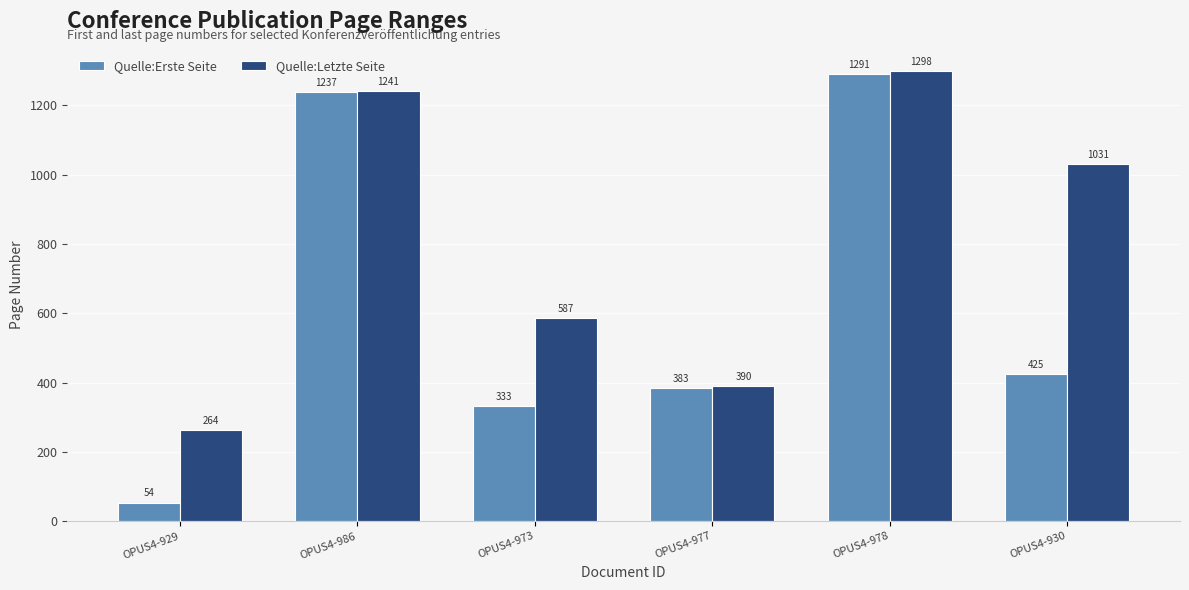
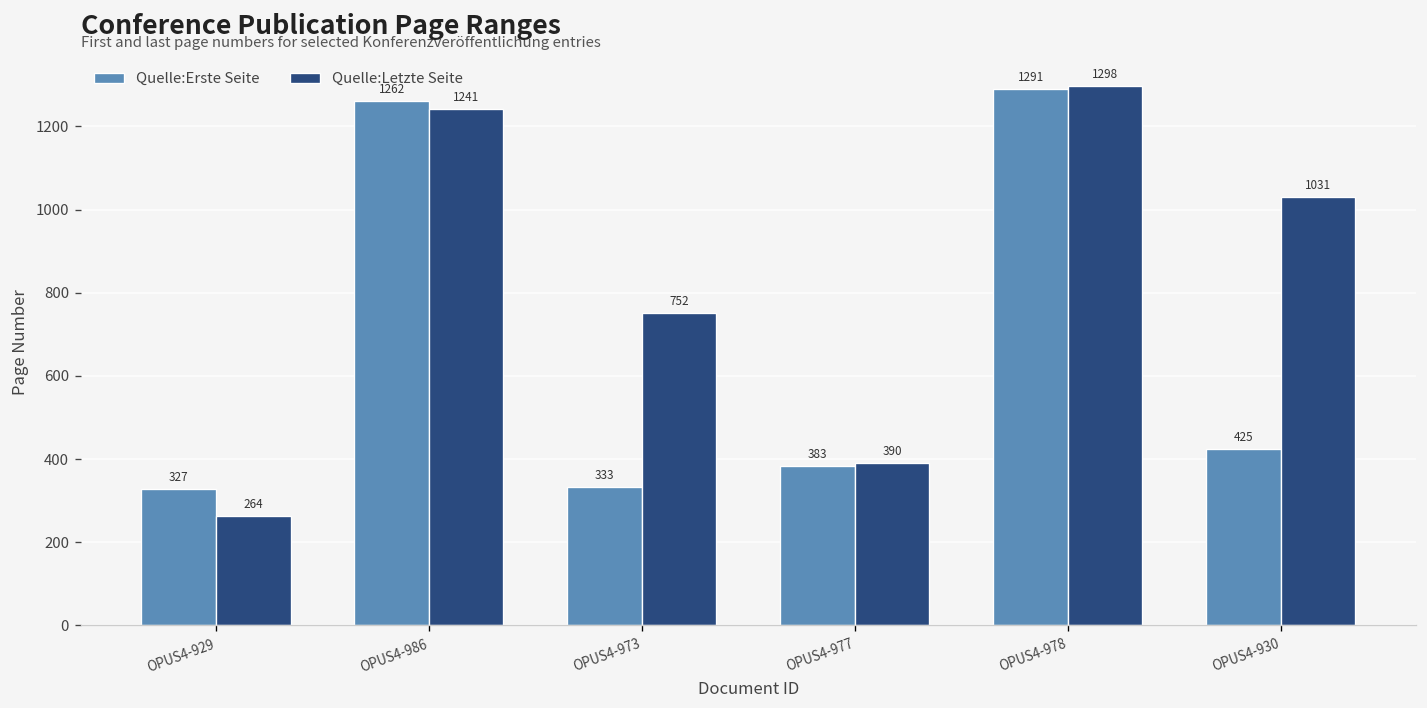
Quelle:Erste Seite, OPUS4-929: 54 -> 327
Quelle:Erste Seite, OPUS4-986: 1237 -> 1262
Quelle:Letzte Seite, OPUS4-973: 587 -> 752
